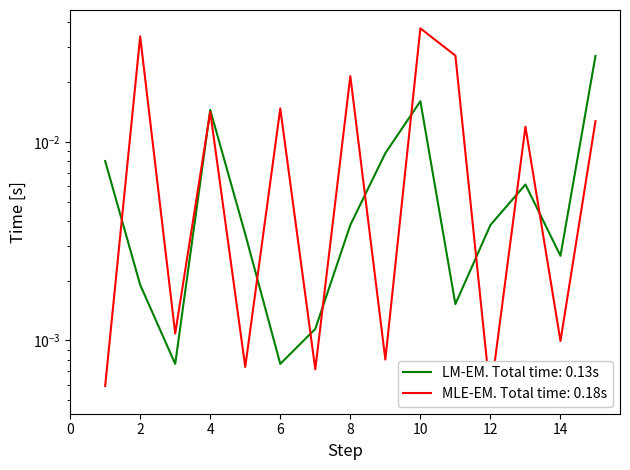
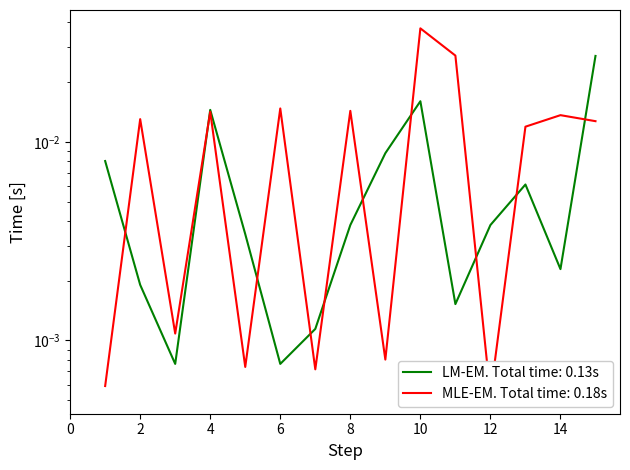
MLE-EM. Total time: 0.18s, 2: 0.034 -> 0.013
MLE-EM. Total time: 0.18s, 8: 0.021 -> 0.014
LM-EM. Total time: 0.13s, 14: 0.0027 -> 0.0023
MLE-EM. Total time: 0.18s, 14: 0.0010 -> 0.014
